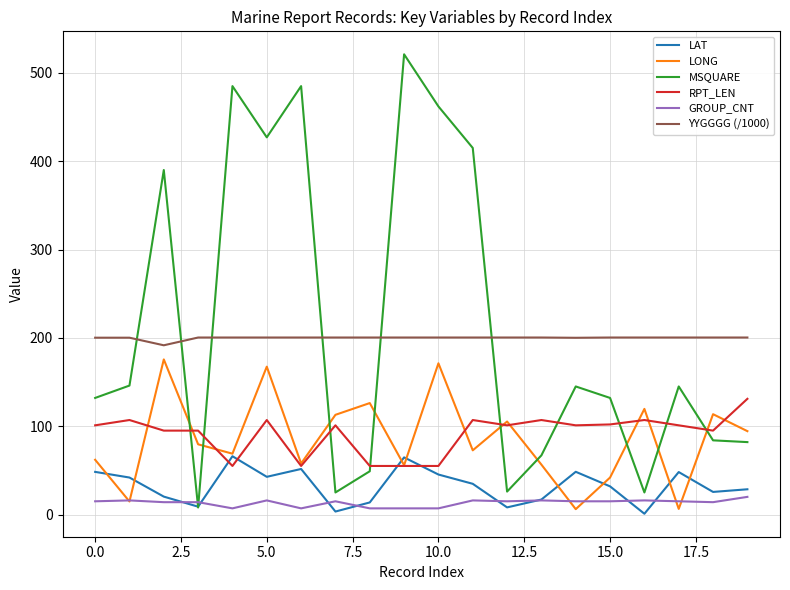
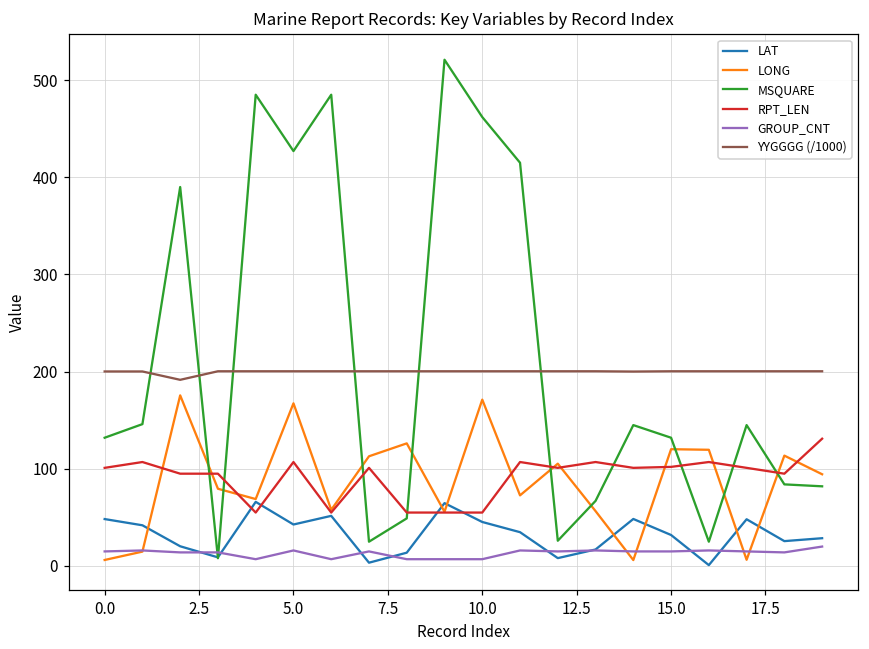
LONG, 0.0: 60 -> 10
LONG, 15.0: 40 -> 120
